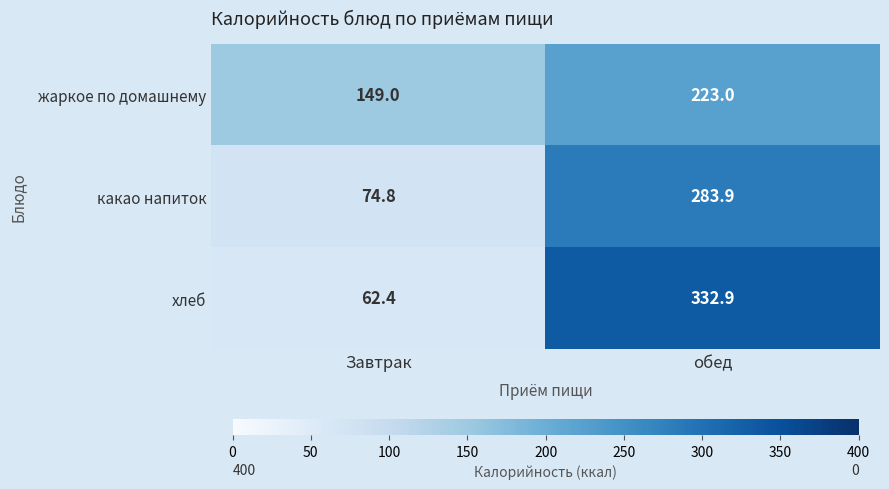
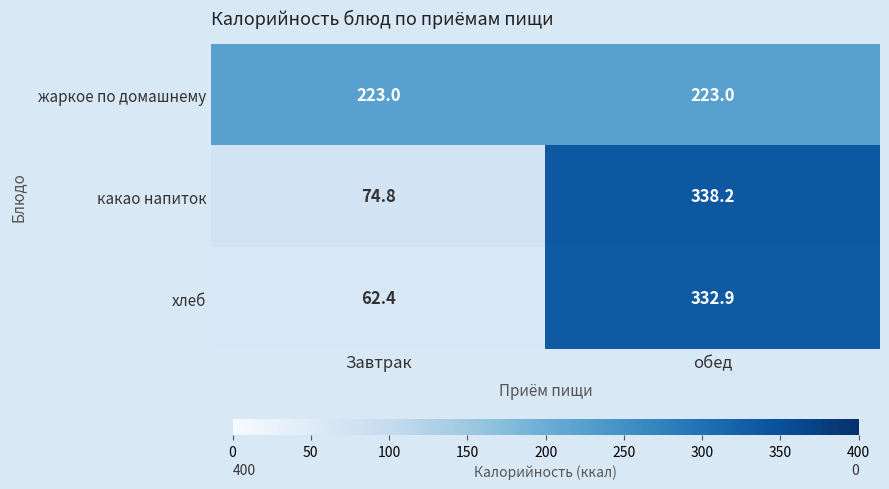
жаркое по домашнему, Завтрак: 149.0 -> 223.0
какао напиток, обед: 283.9 -> 338.2
